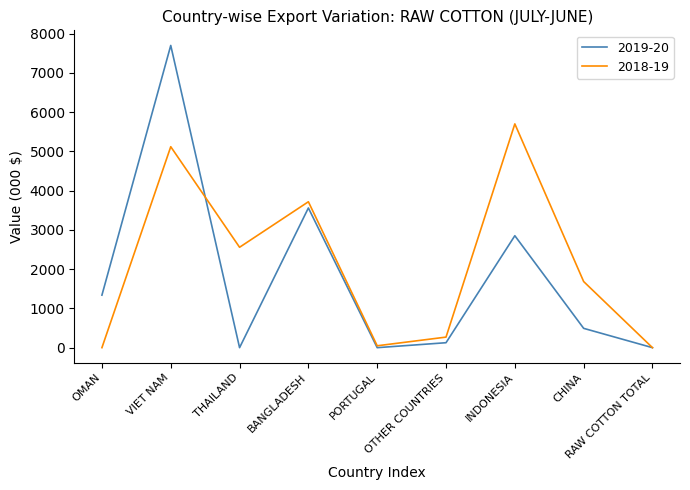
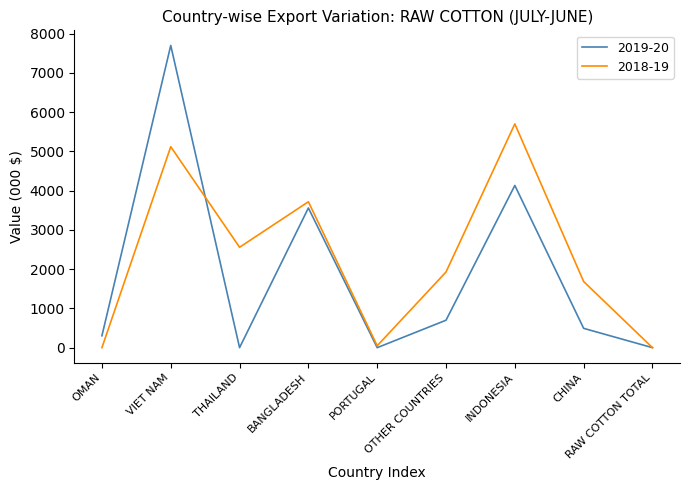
2019-20, OMAN: 1300 -> 300
2019-20, OTHER COUNTRIES: 100 -> 700
2018-19, OTHER COUNTRIES: 300 -> 1900
2019-20, INDONESIA: 2900 -> 4100
